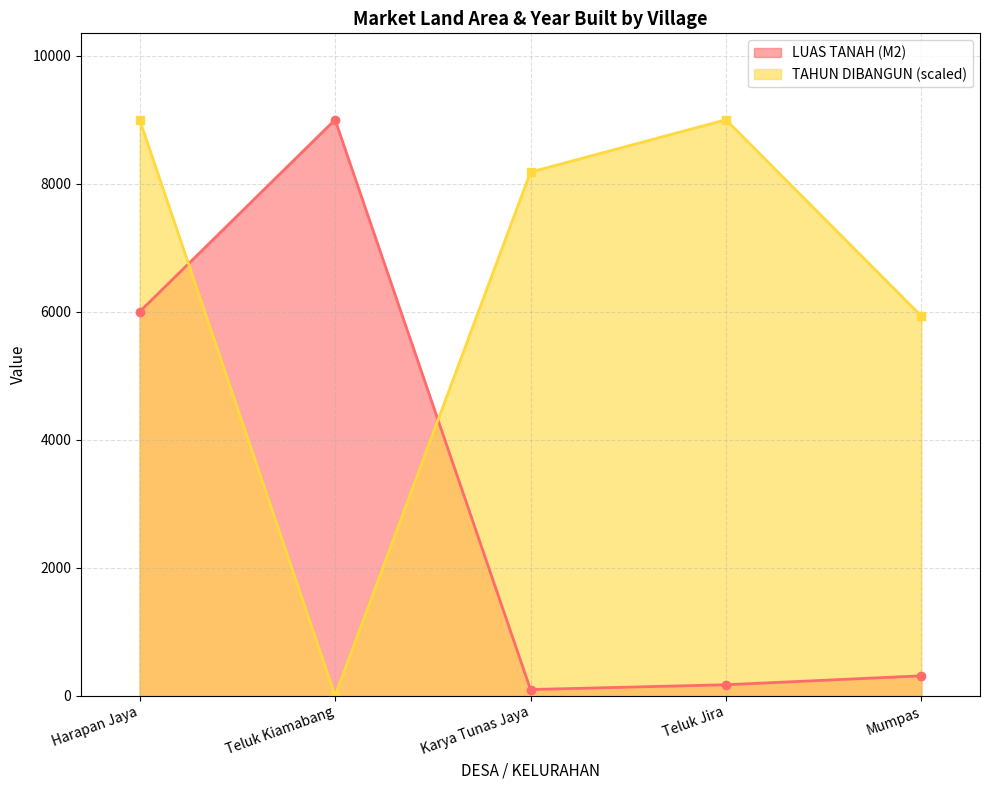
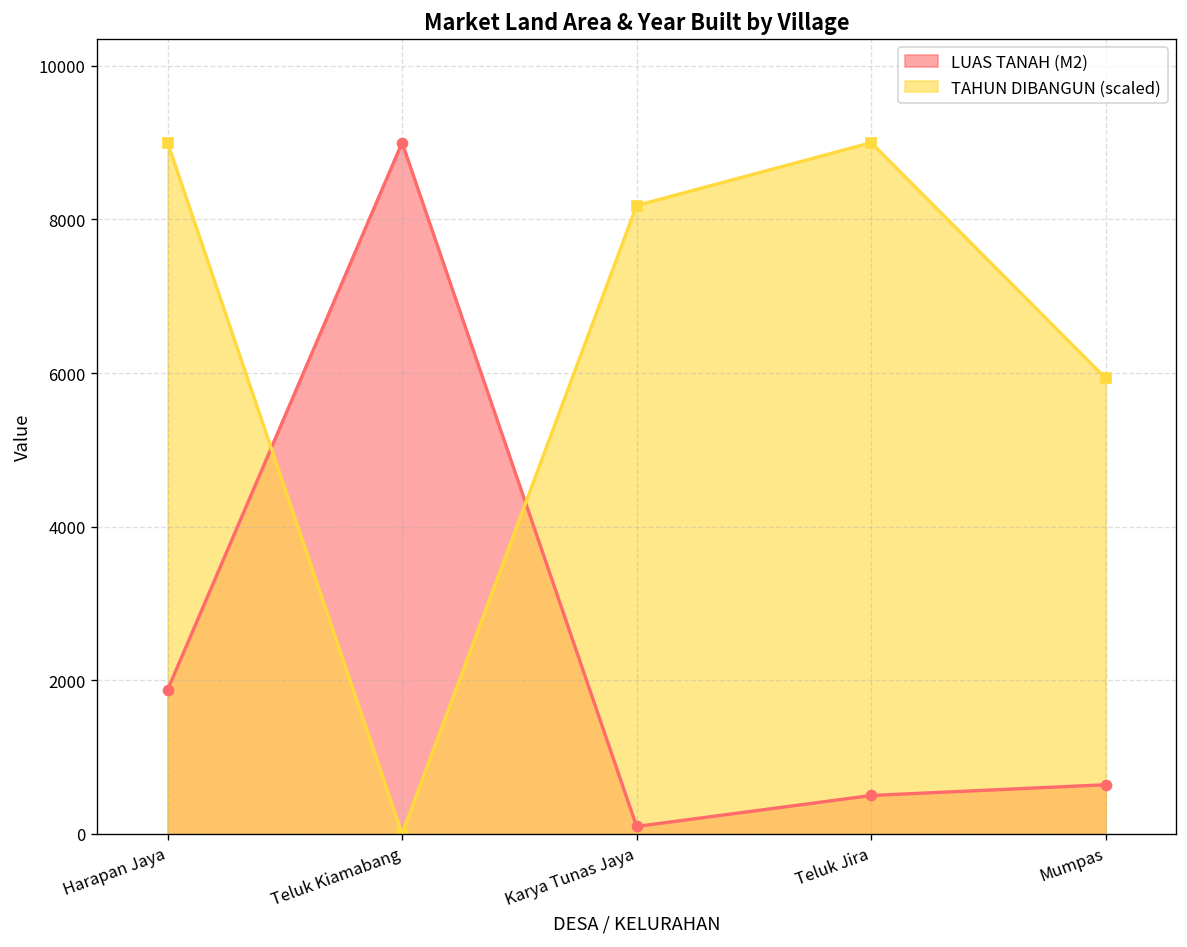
LUAS TANAH (M2), Harapan Jaya: 6000 -> 1900
LUAS TANAH (M2), Teluk Jira: 200 -> 500
LUAS TANAH (M2), Mumpas: 300 -> 600
